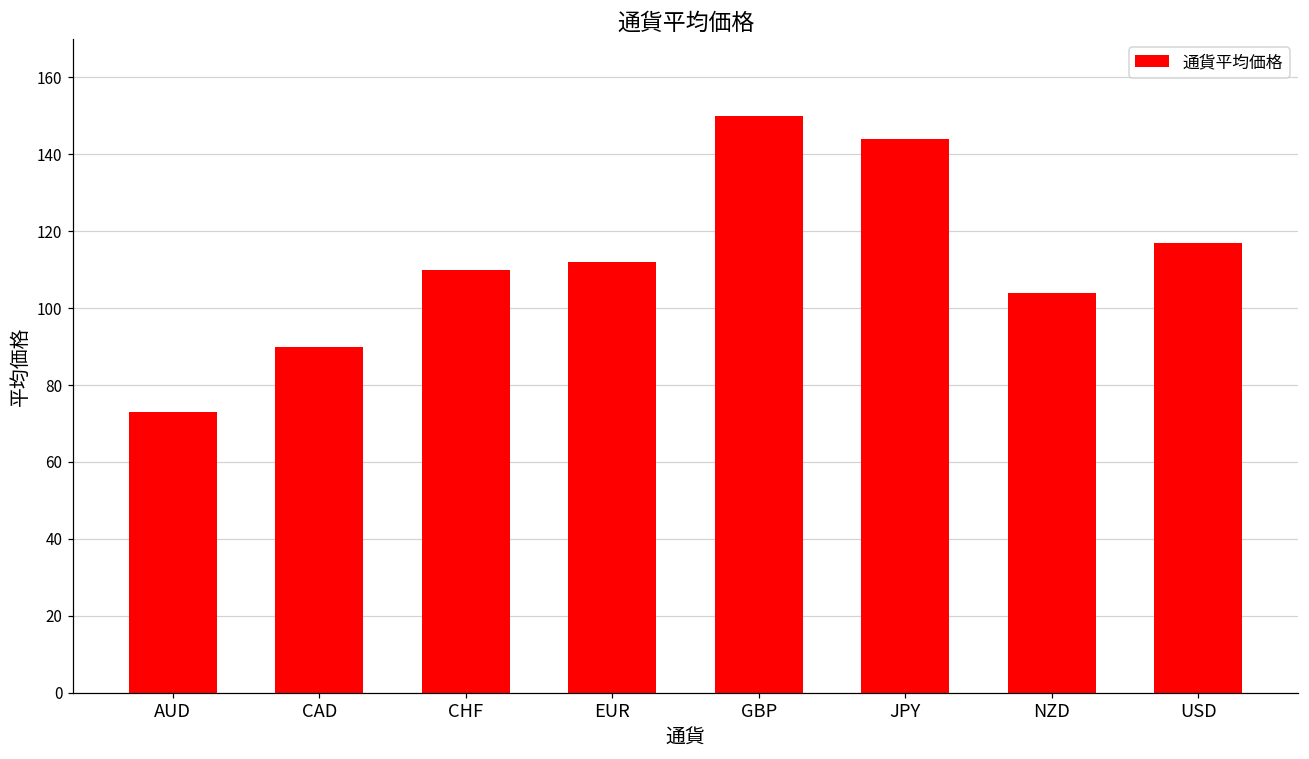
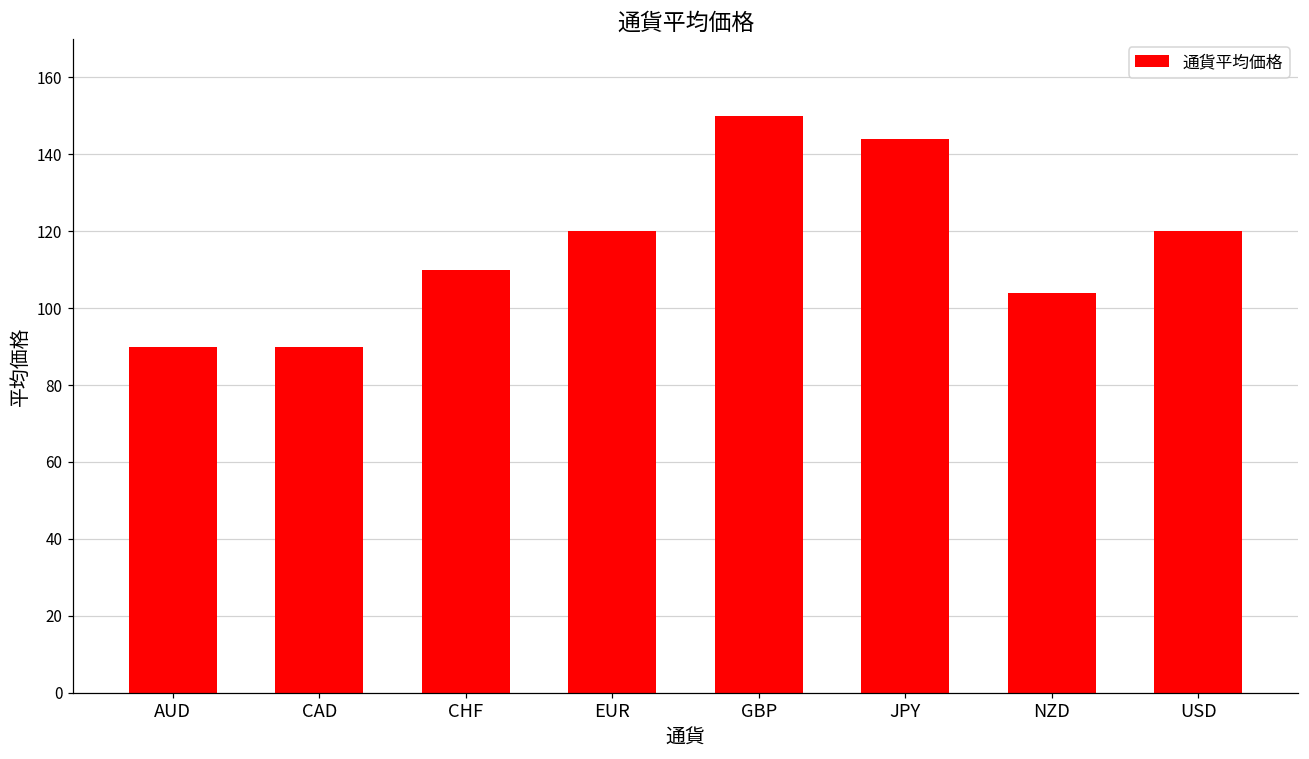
AUD: 73 -> 90
EUR: 112 -> 120
USD: 117 -> 120
